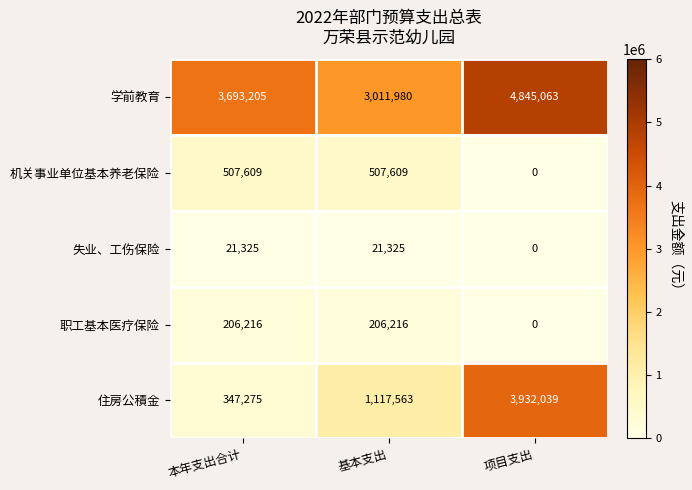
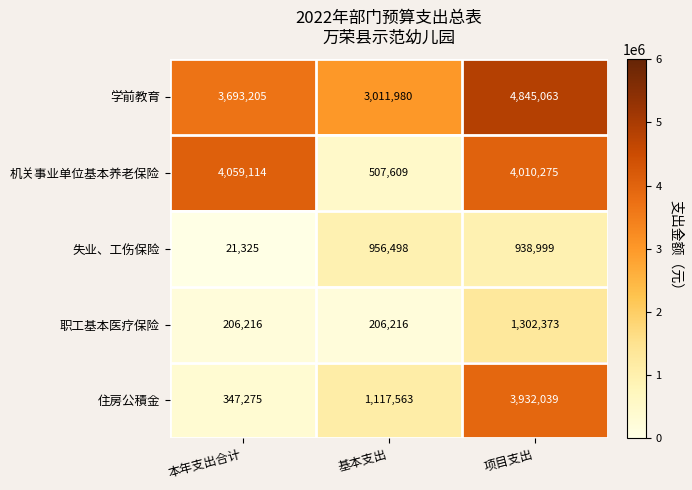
机关事业单位基本养老保险, 本年支出合计: 507,609 -> 4,059,114
机关事业单位基本养老保险, 项目支出: 0 -> 4,010,275
失业、工伤保险, 基本支出: 21,325 -> 956,498
失业、工伤保险, 项目支出: 0 -> 938,999
职工基本医疗保险, 项目支出: 0 -> 1,302,373
